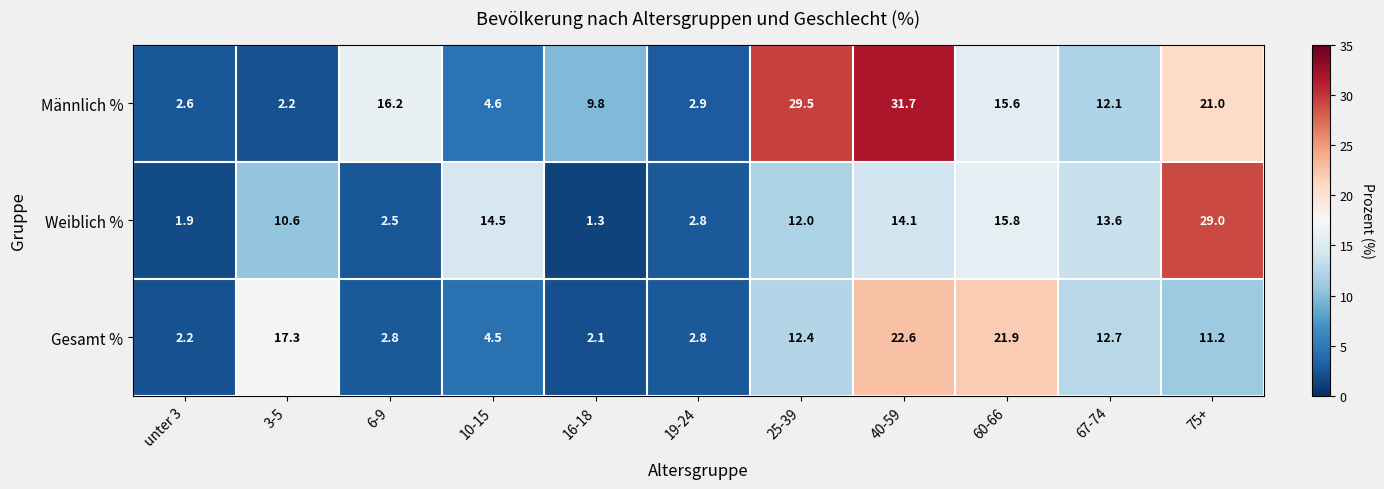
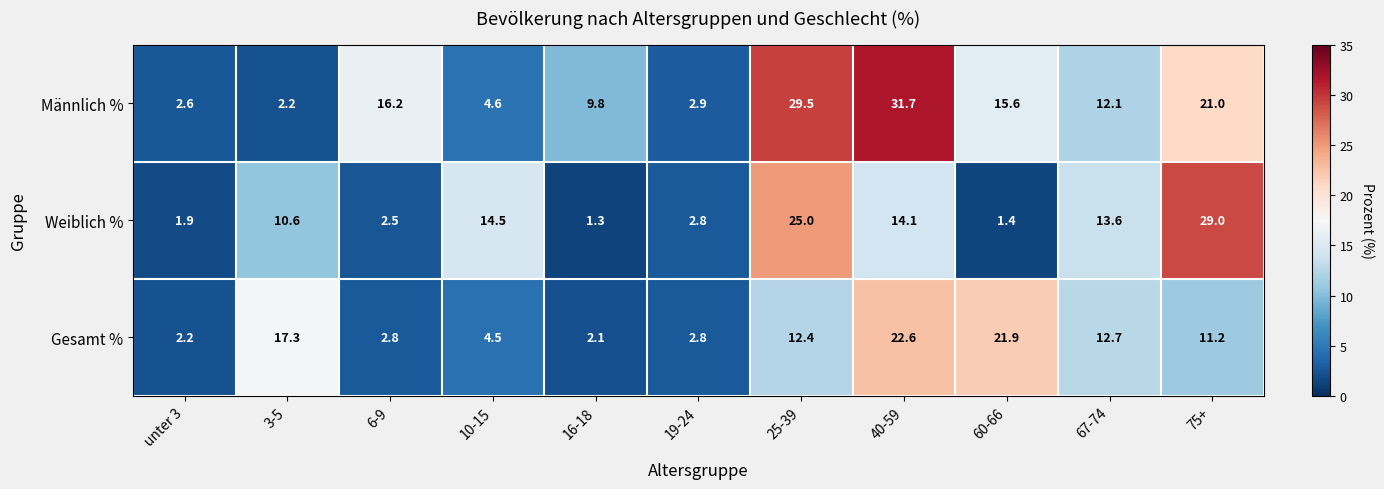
Weiblich %, 25-39: 12.0 -> 25.0
Weiblich %, 60-66: 15.8 -> 1.4
